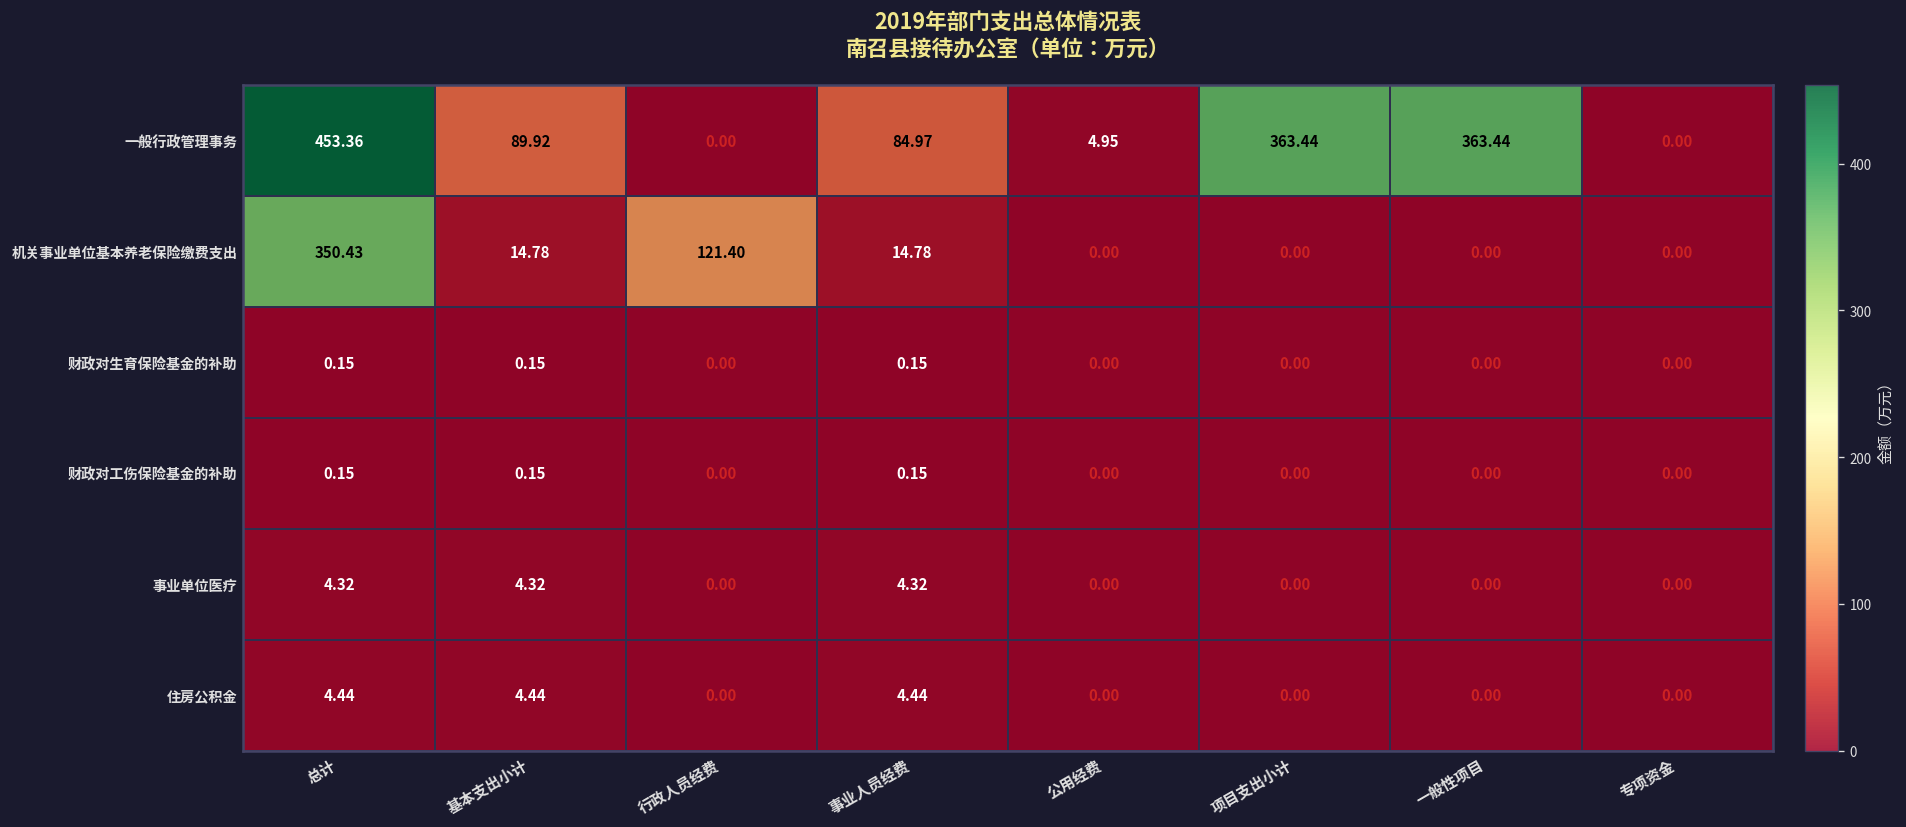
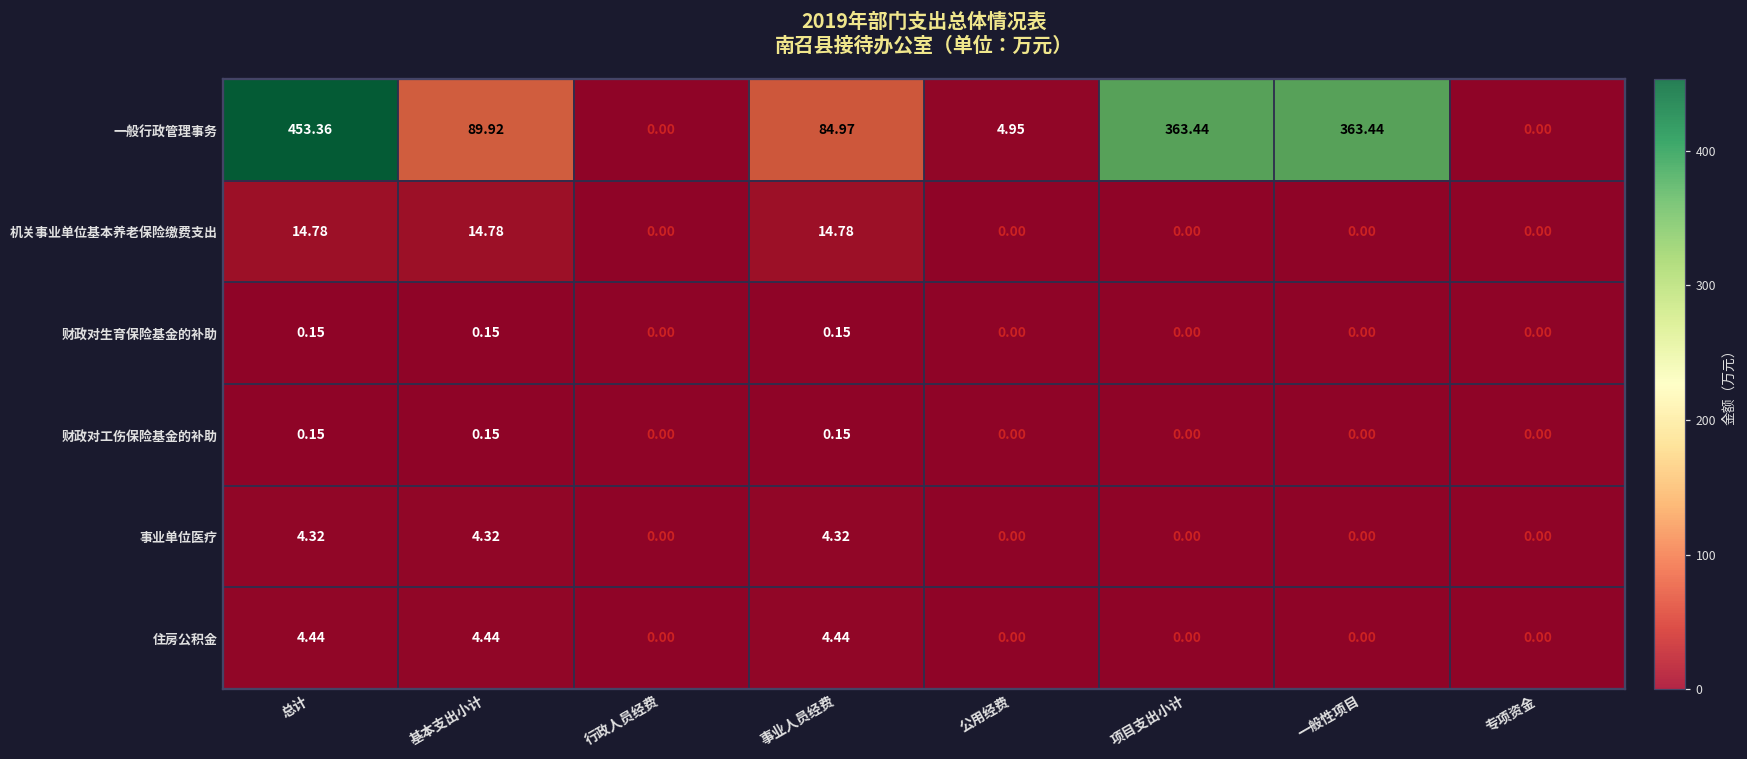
机关事业单位基本养老保险缴费支出, 总计: 350.43 -> 14.78
机关事业单位基本养老保险缴费支出, 行政人员经费: 121.40 -> 0.00
